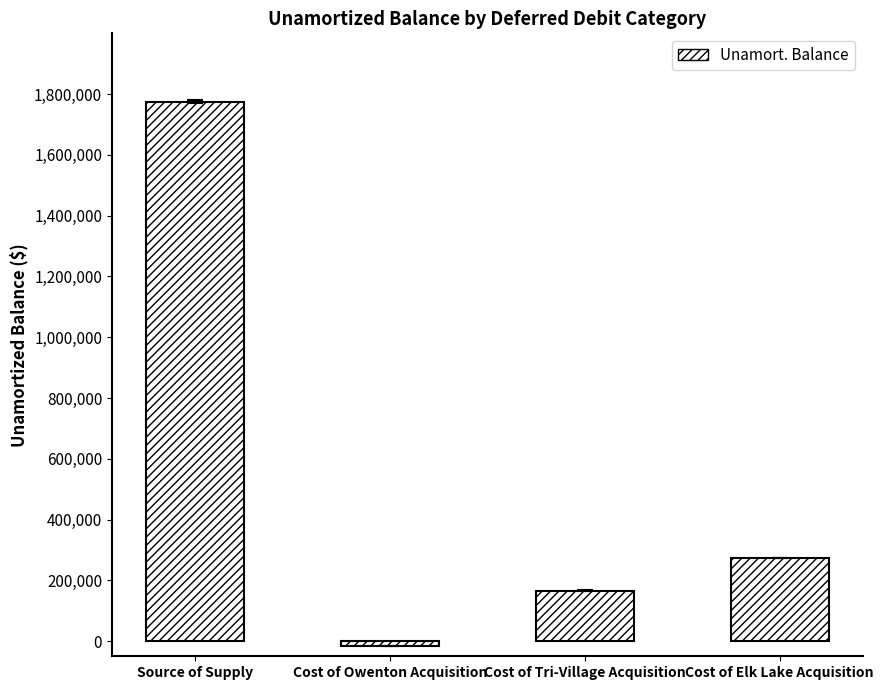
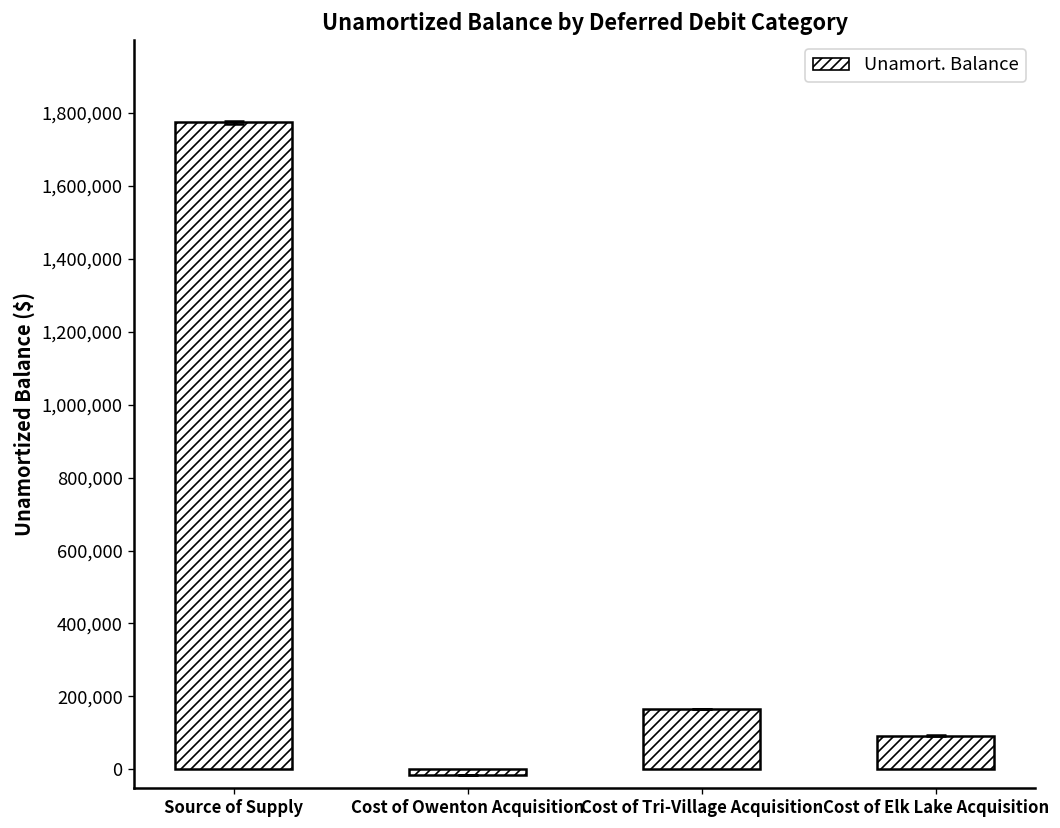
Unamort. Balance, Cost of Elk Lake Acquisition: 270,000 -> 90,000
